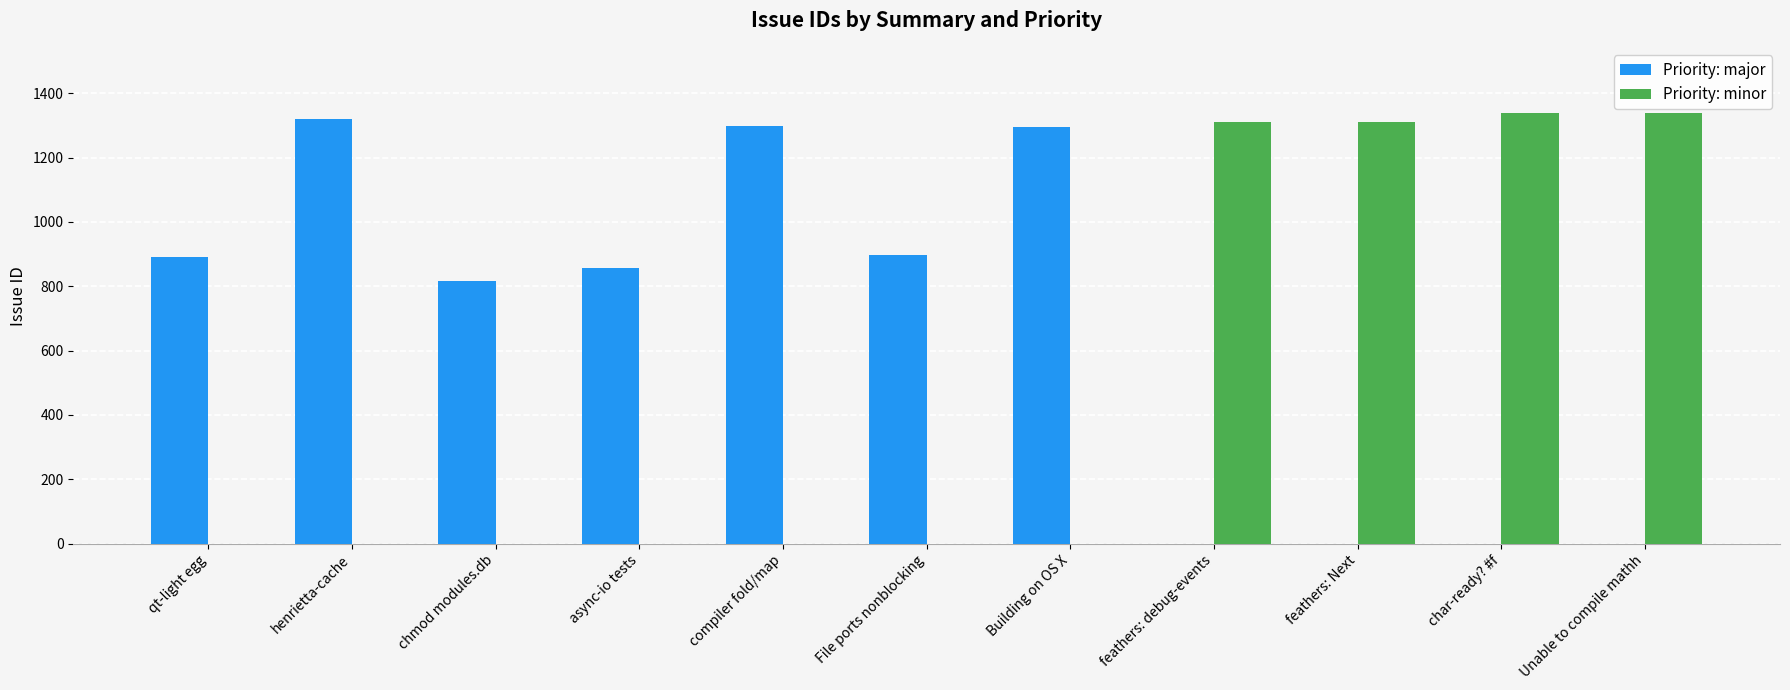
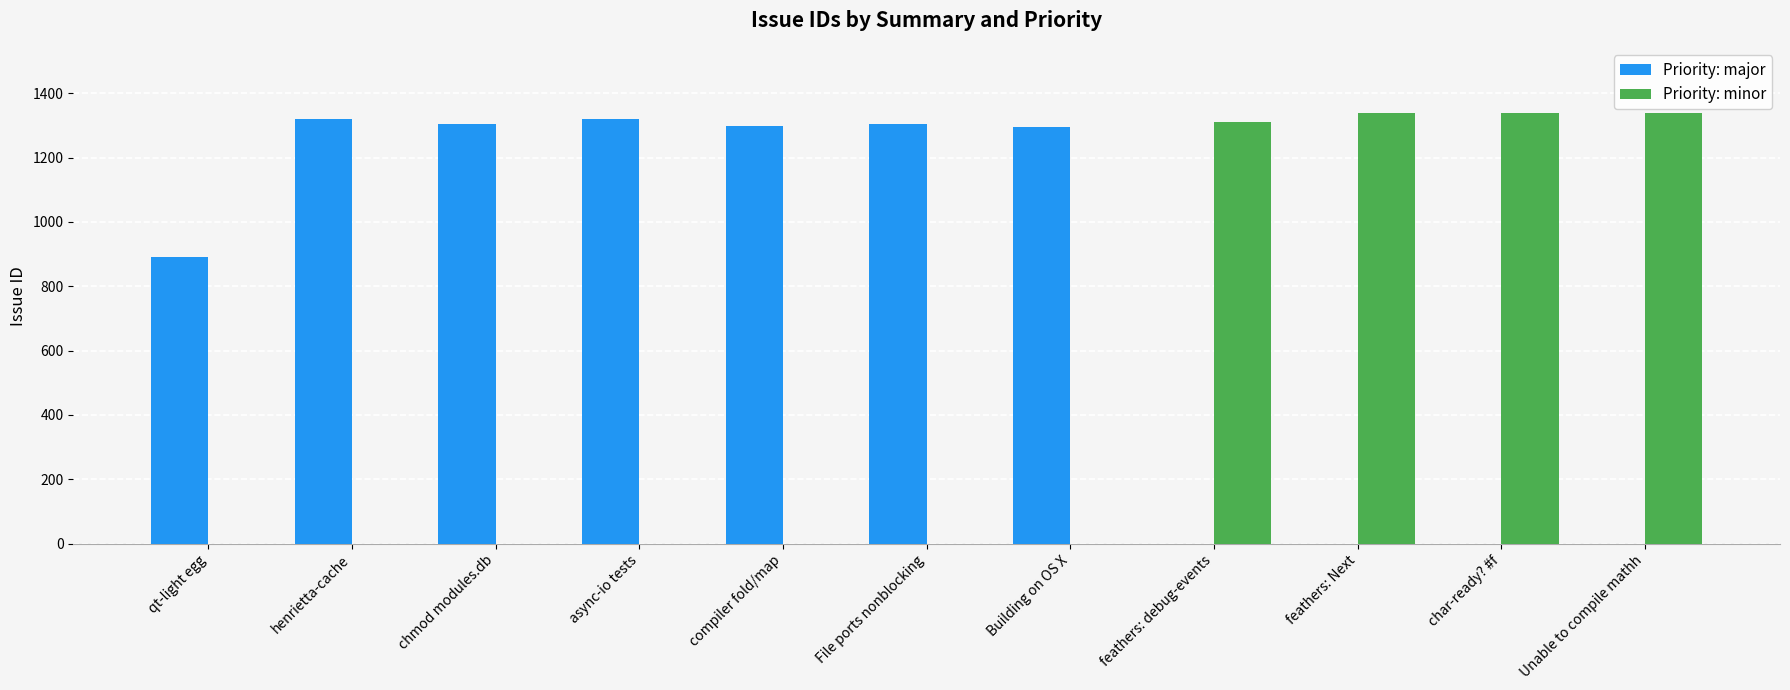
Priority: major, chmod modules.db: 820 -> 1310
Priority: major, async-io tests: 860 -> 1320
Priority: major, File ports nonblocking: 900 -> 1300
Priority: minor, feathers: Next: 1310 -> 1340
